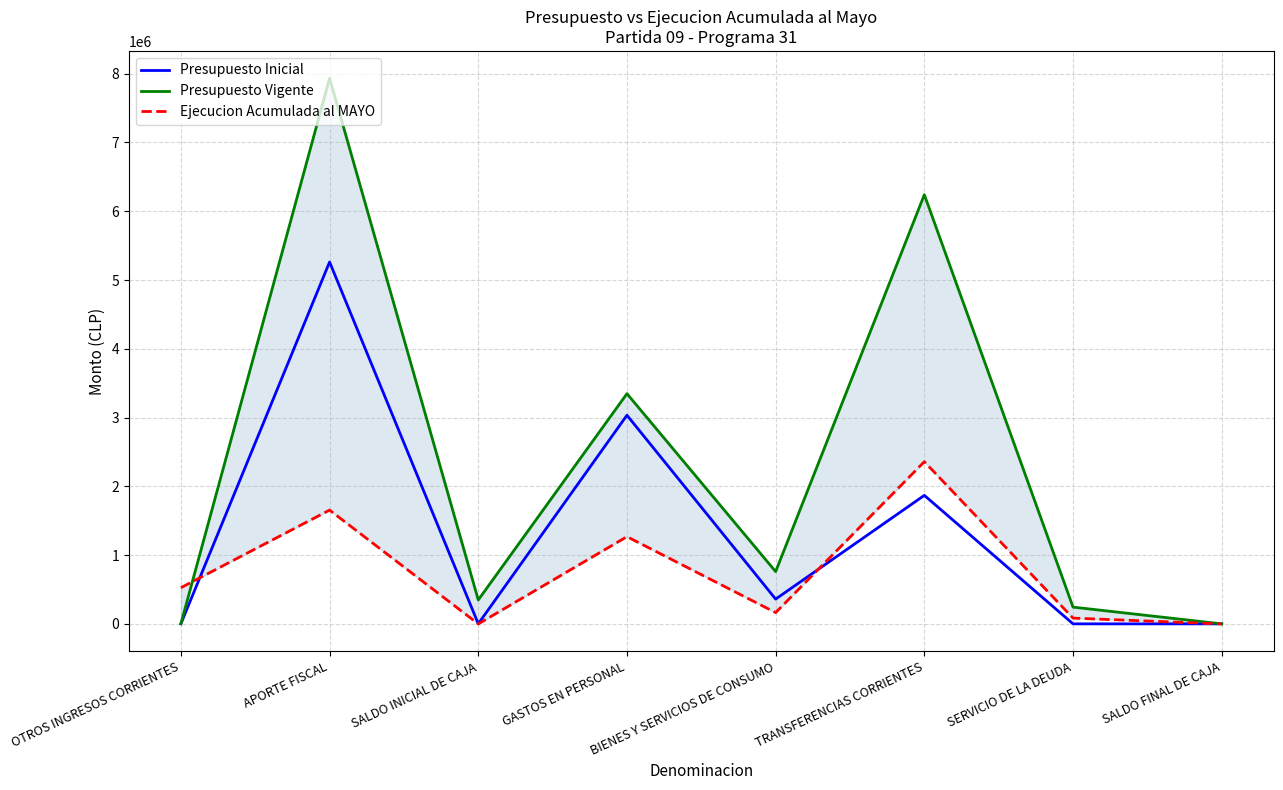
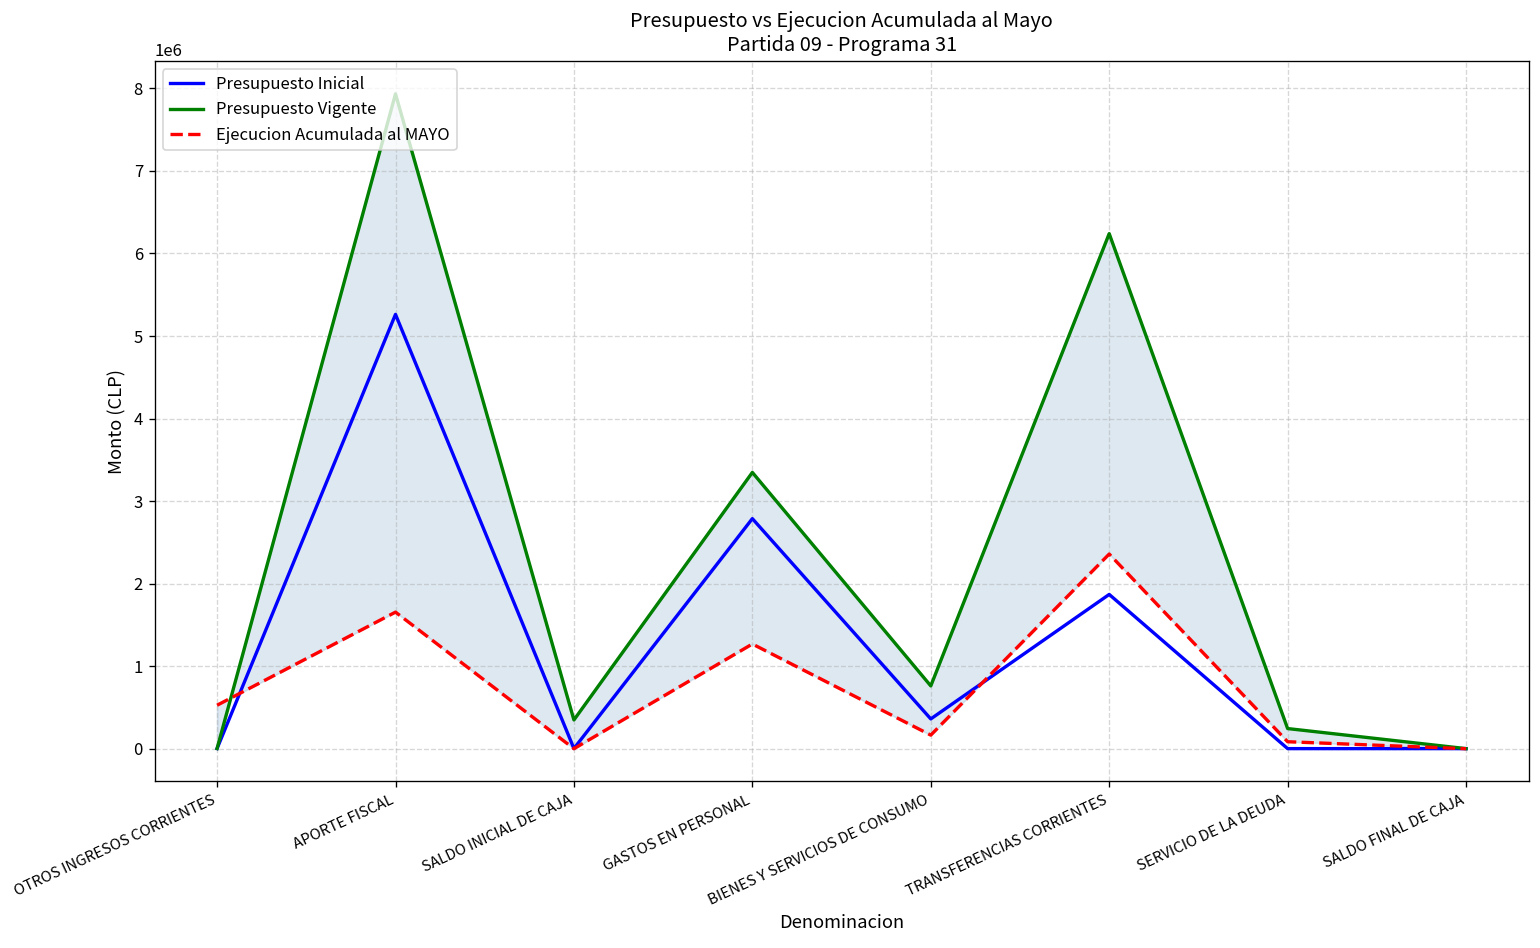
Presupuesto Inicial, GASTOS EN PERSONAL: 3000000 -> 2800000
